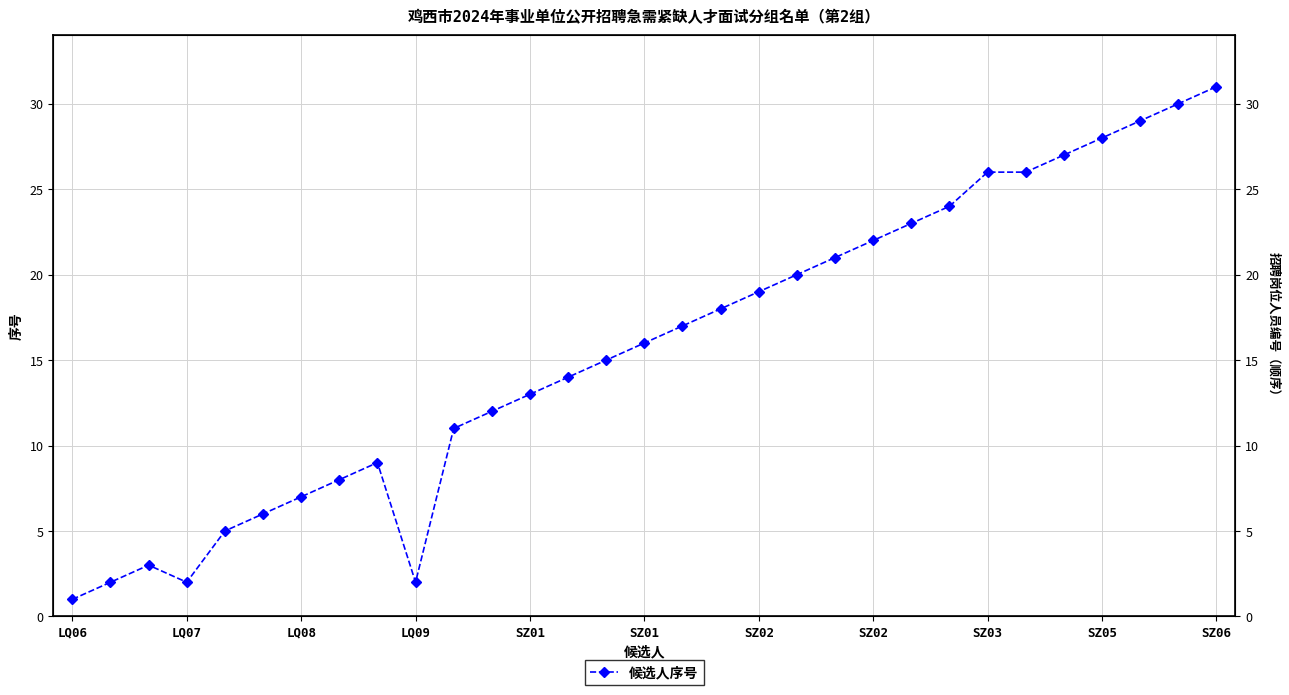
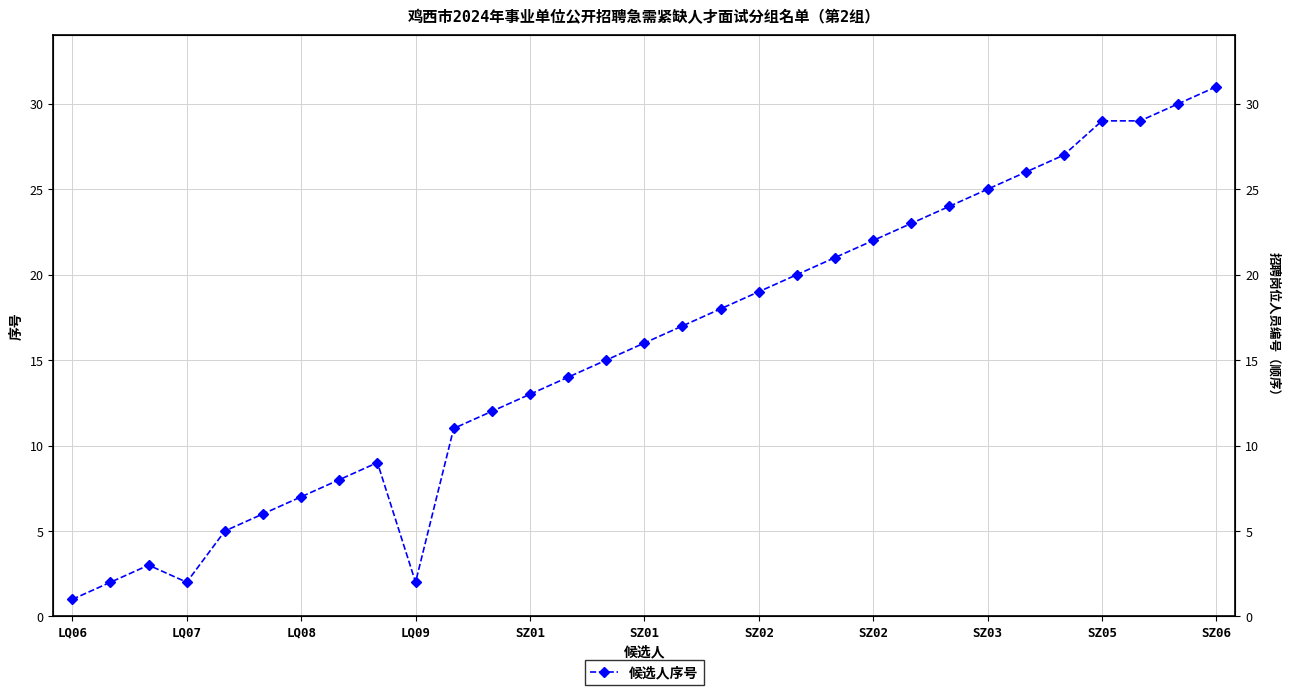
SZ03: 26 -> 25
SZ05: 28 -> 29
